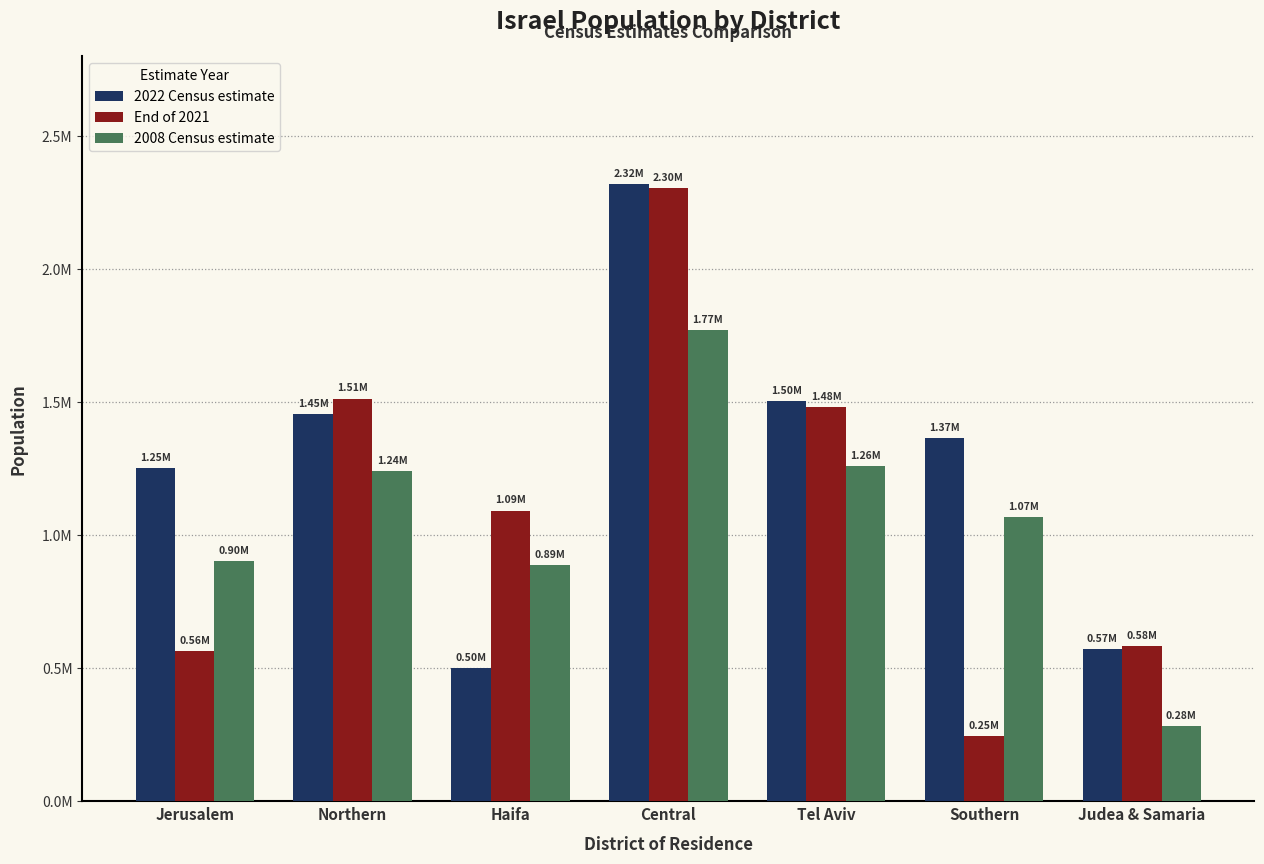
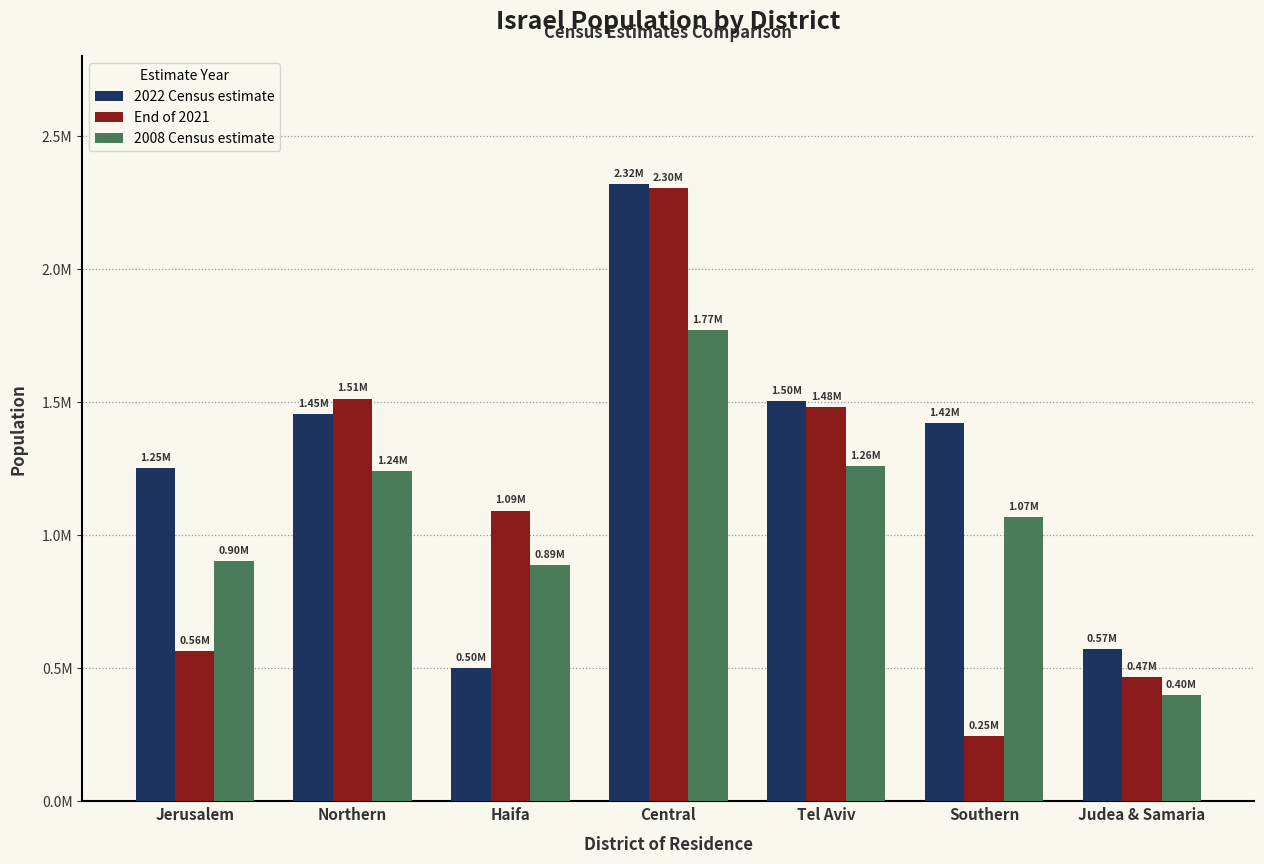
2022 Census estimate, Southern: 1.37M -> 1.42M
End of 2021, Judea & Samaria: 0.58M -> 0.47M
2008 Census estimate, Judea & Samaria: 0.28M -> 0.40M
